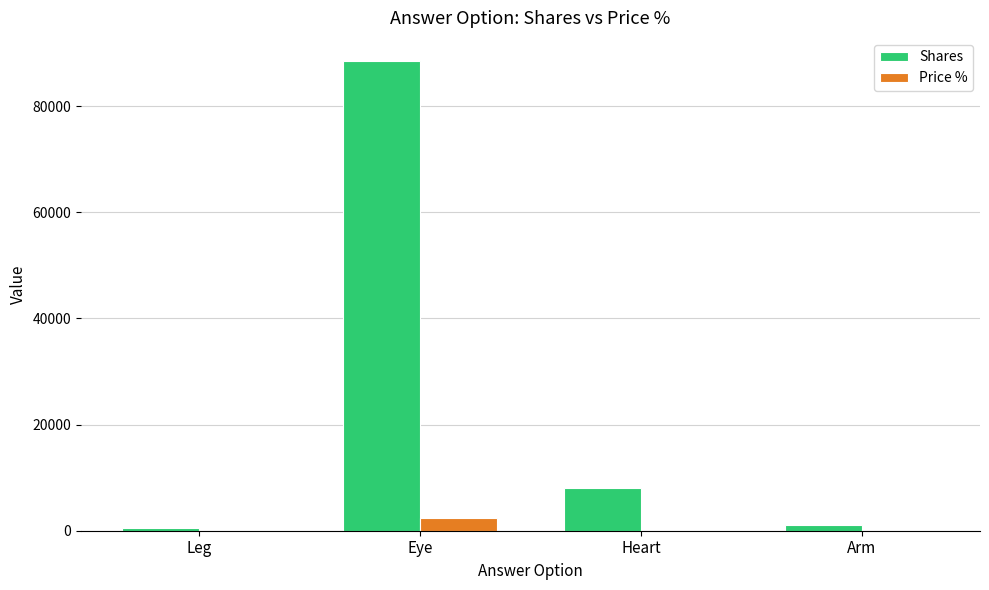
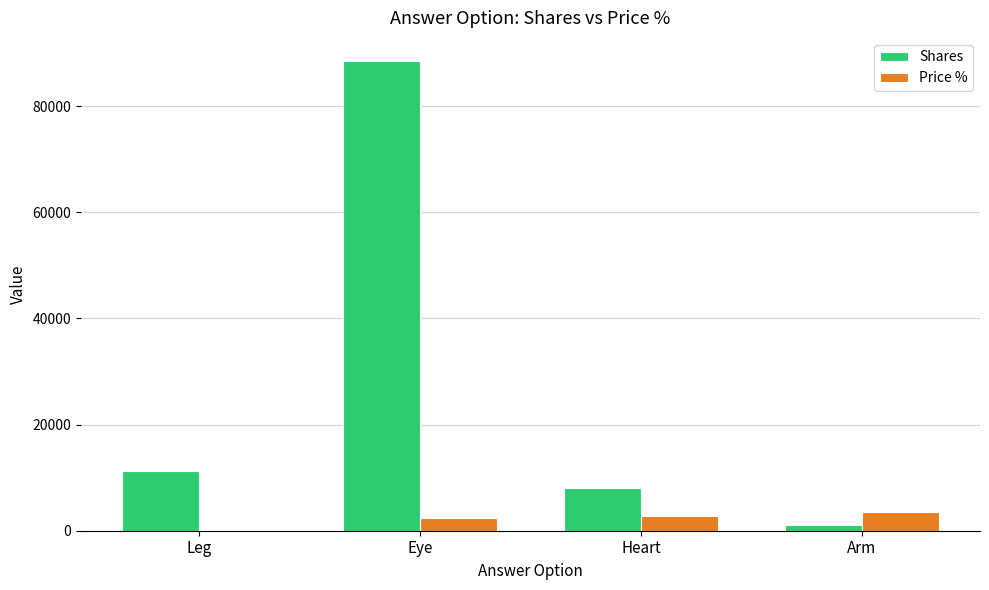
Shares, Leg: 1000 -> 11000
Price %, Heart: 0 -> 3000
Price %, Arm: 0 -> 3000
